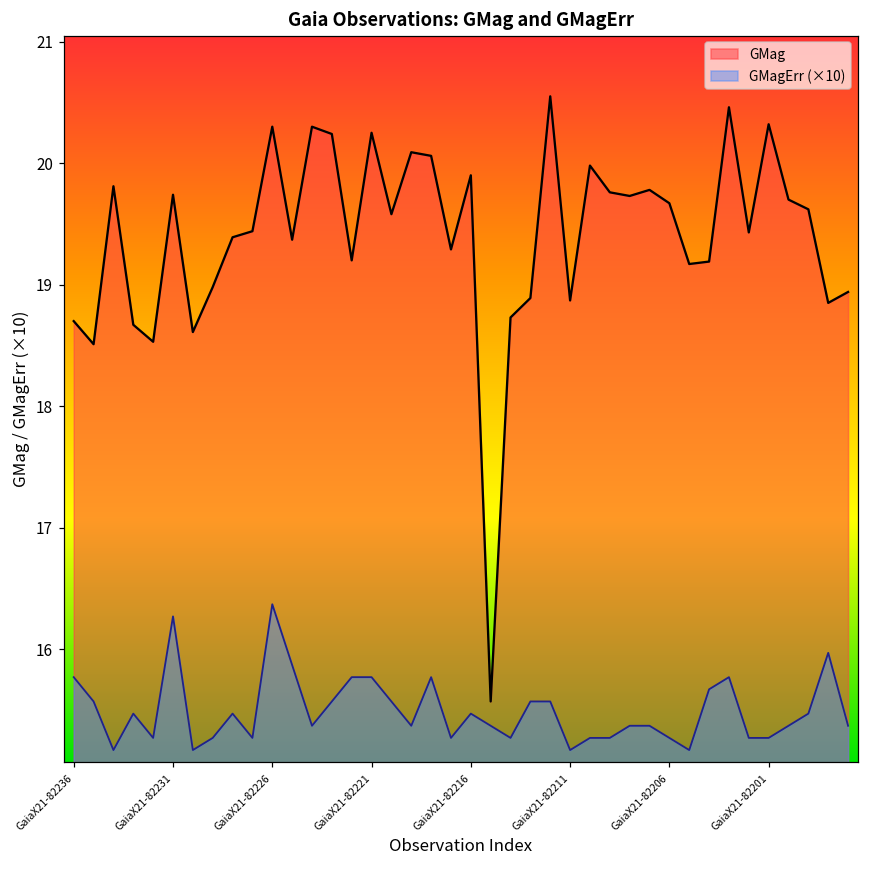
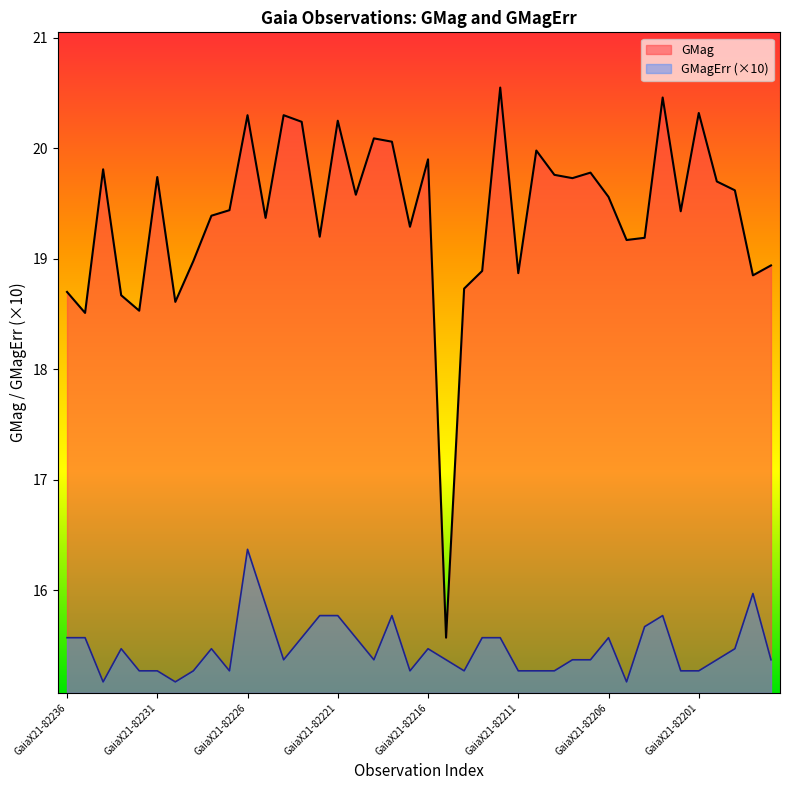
GMagErr (×10), GaiaX21-82236: 15.77 -> 15.57
GMagErr (×10), GaiaX21-82231: 16.27 -> 15.27
GMagErr (×10), GaiaX21-82211: 15.17 -> 15.27
GMag, GaiaX21-82206: 19.67 -> 19.56
GMagErr (×10), GaiaX21-82206: 15.27 -> 15.57
